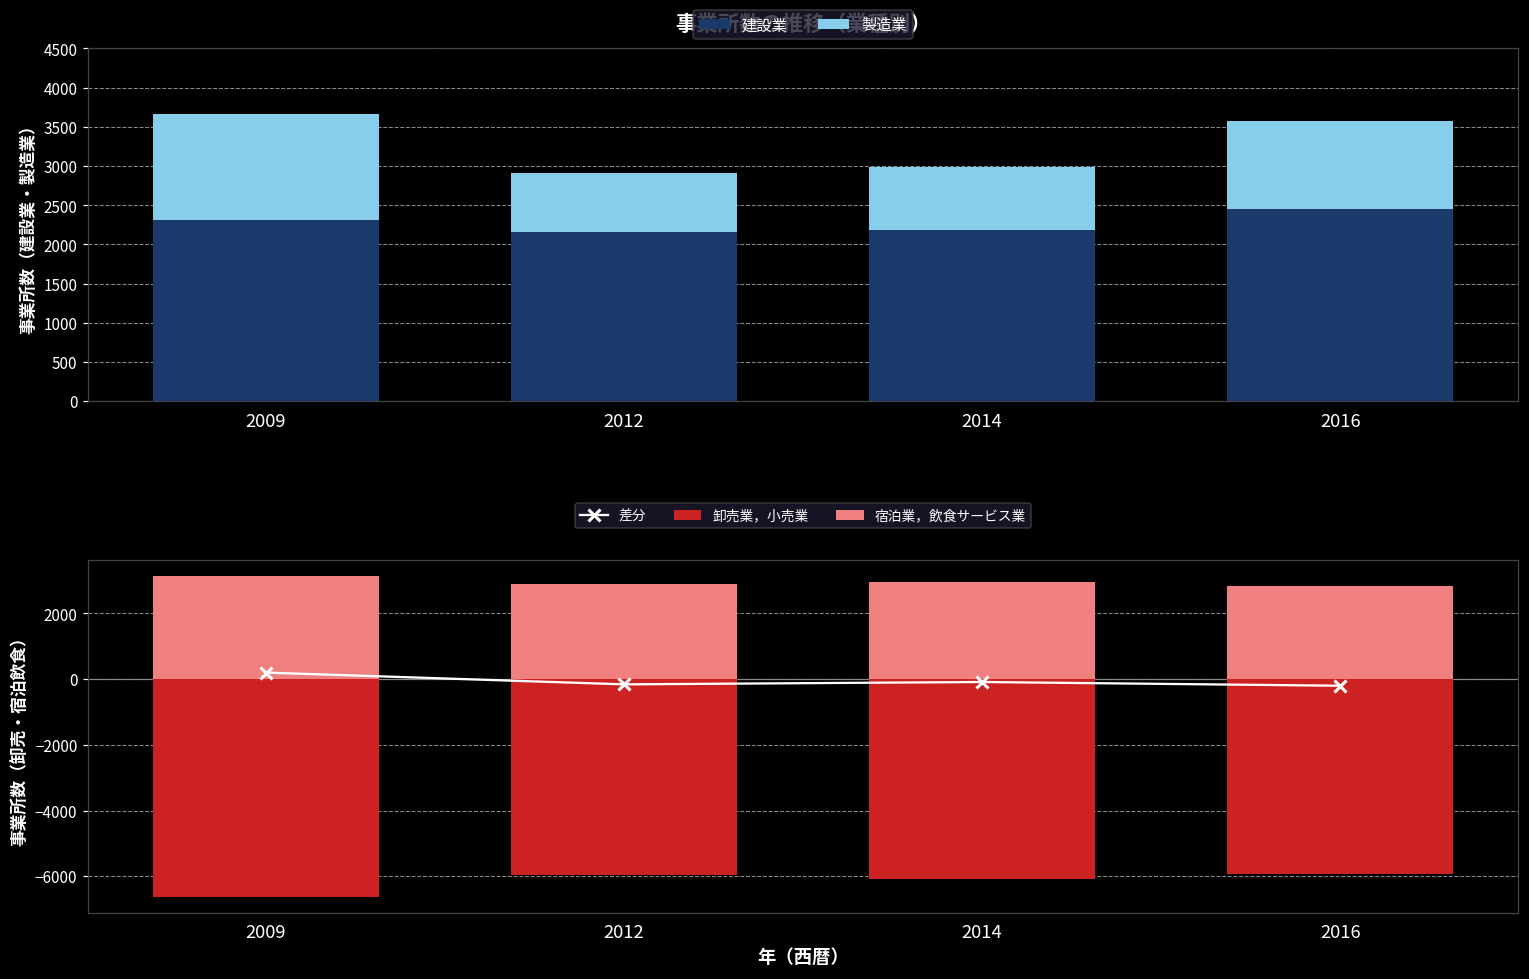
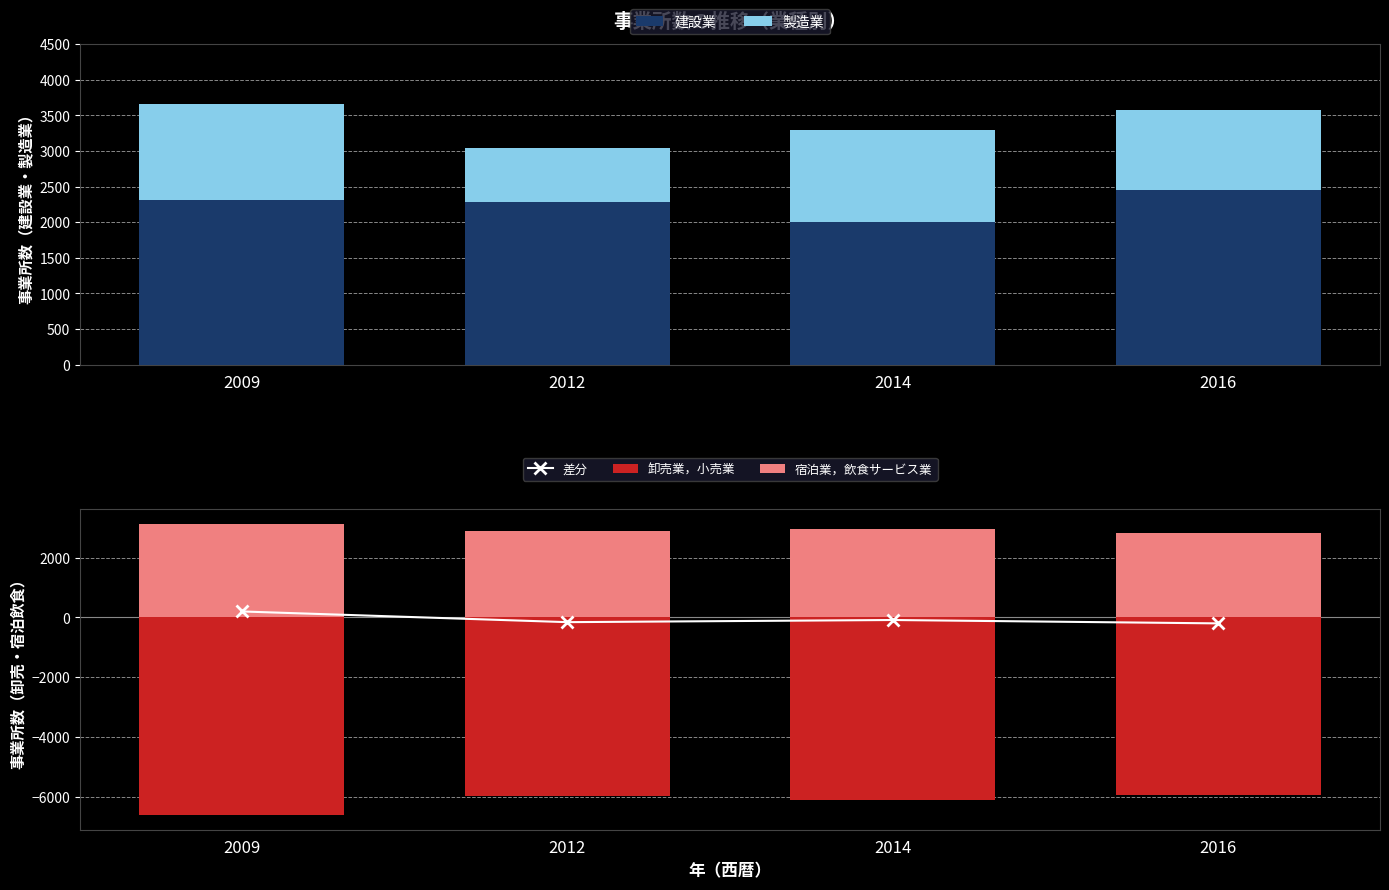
事業所数の推移（業種別）, 建設業, 2012: 2200 -> 2300
事業所数の推移（業種別）, 建設業, 2014: 2200 -> 2000
事業所数の推移（業種別）, 製造業, 2014: 800 -> 1300
